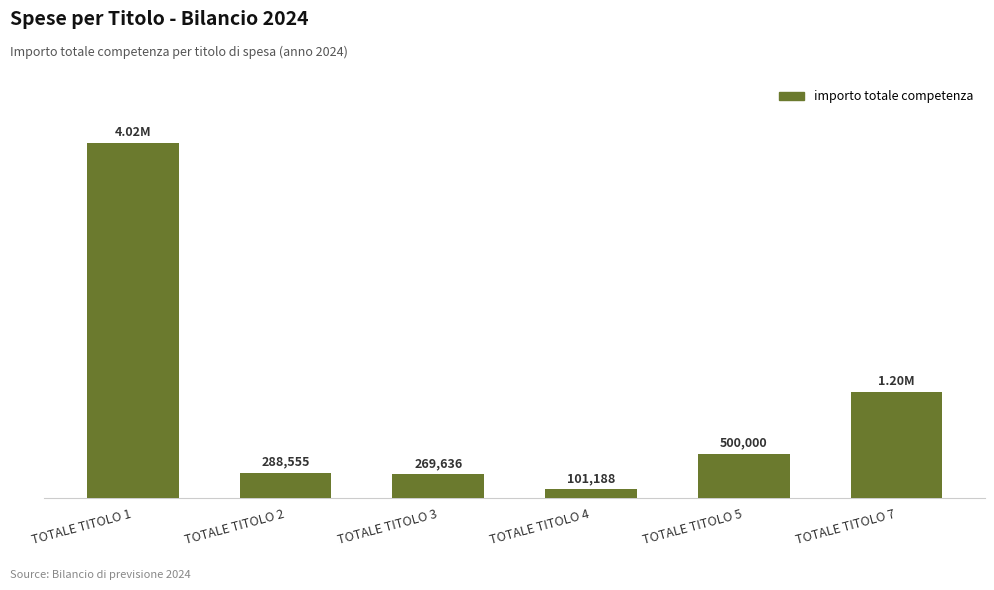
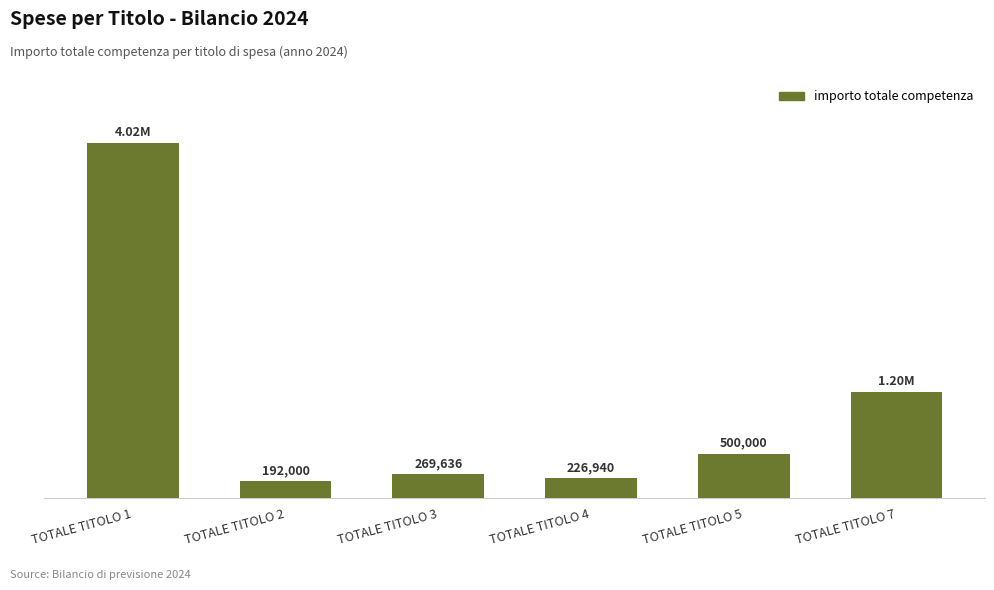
TOTALE TITOLO 2: 288,555 -> 192,000
TOTALE TITOLO 4: 101,188 -> 226,940
